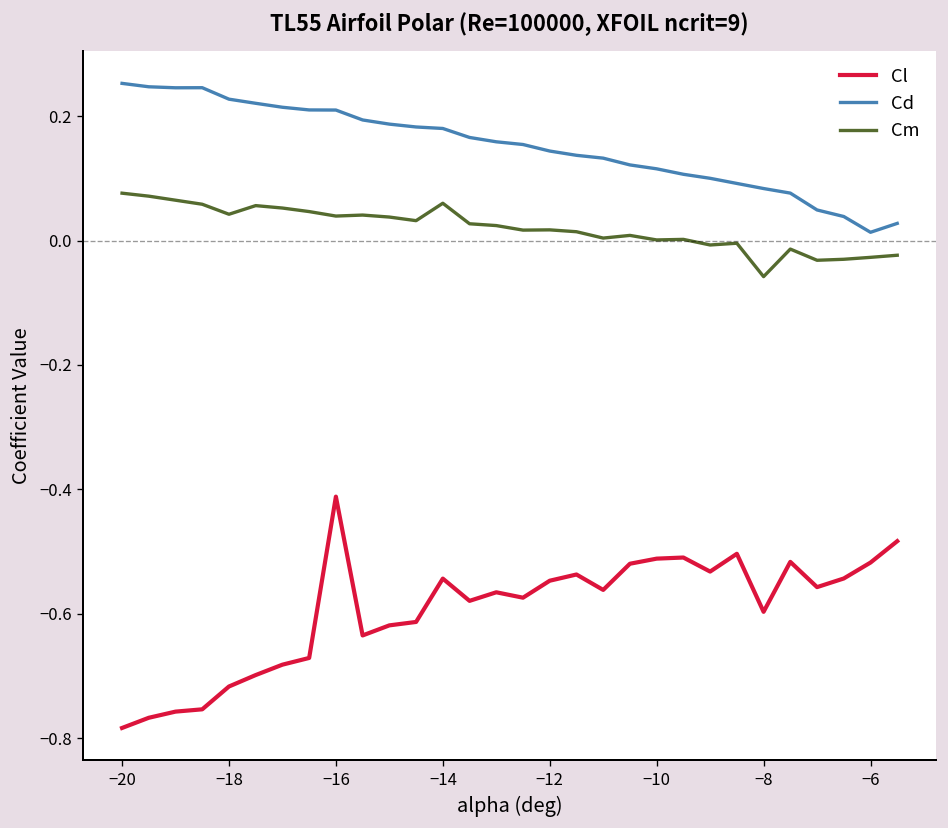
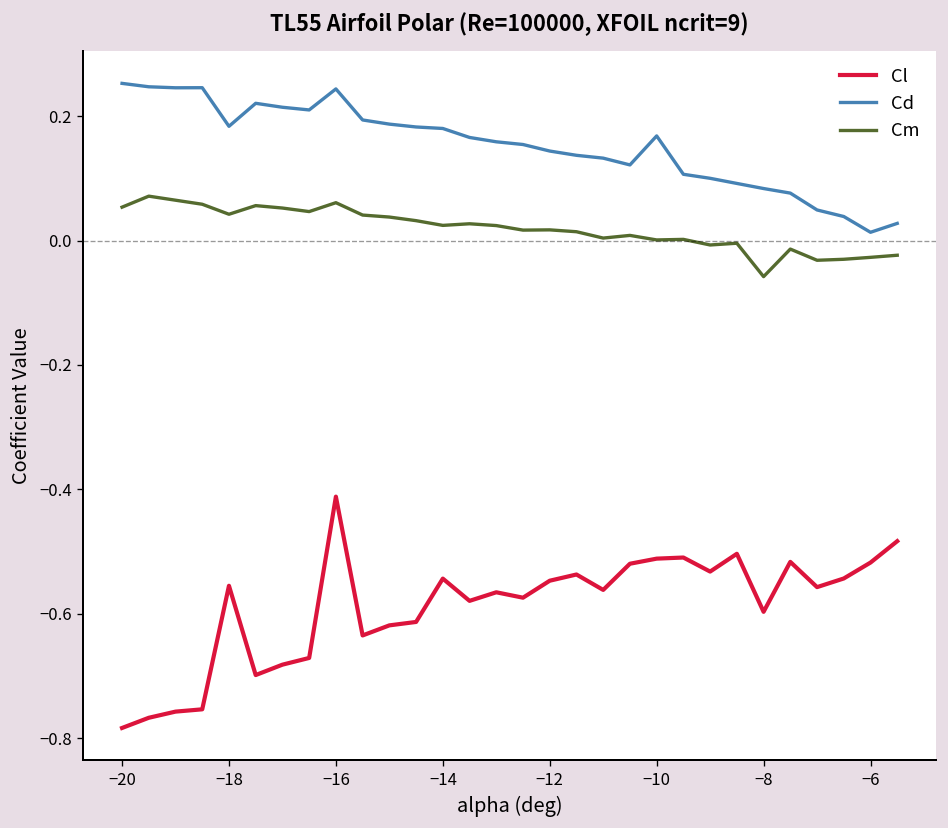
Cm, −20: 0.08 -> 0.05
Cl, −18: -0.72 -> -0.56
Cd, −18: 0.23 -> 0.18
Cd, −16: 0.21 -> 0.24
Cm, −16: 0.04 -> 0.06
Cm, −14: 0.06 -> 0.02
Cd, −10: 0.12 -> 0.17
